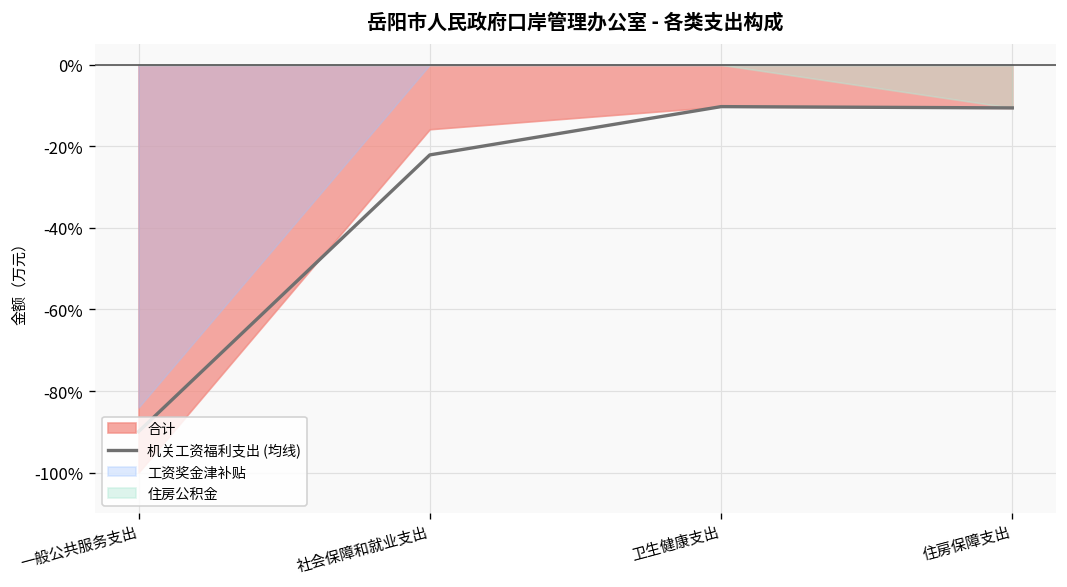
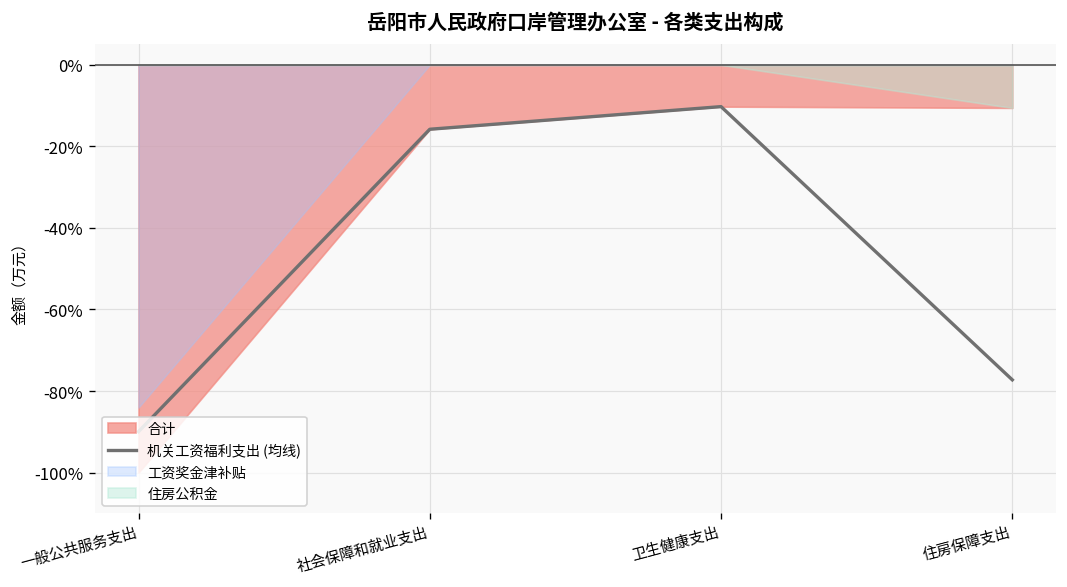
机关工资福利支出 (均线), 社会保障和就业支出: -22% -> -16%
机关工资福利支出 (均线), 住房保障支出: -11% -> -77%
